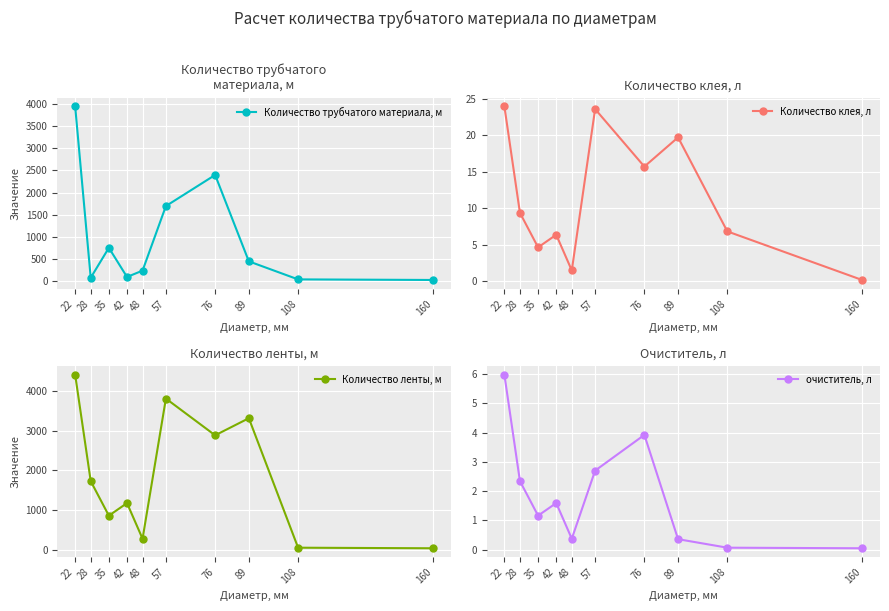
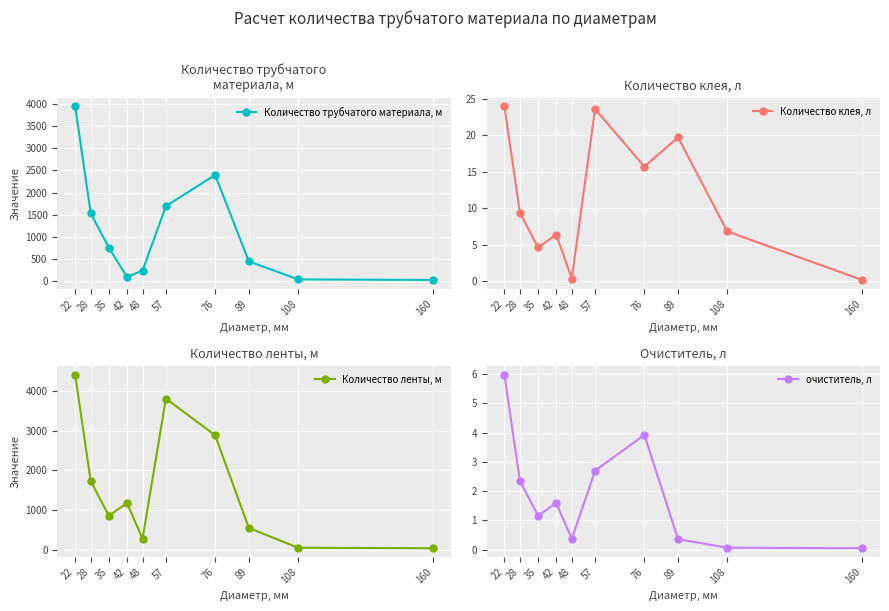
Количество трубчатого материала, м, 28: 100 -> 1500
Количество клея, л, 48: 1 -> 0
Количество ленты, м, 89: 3300 -> 500
